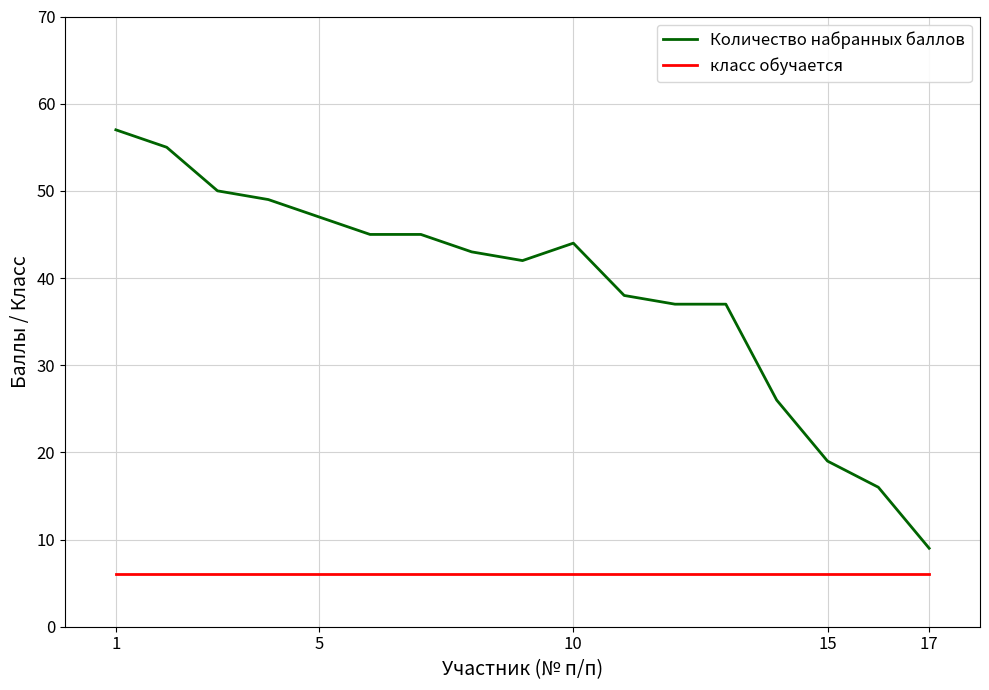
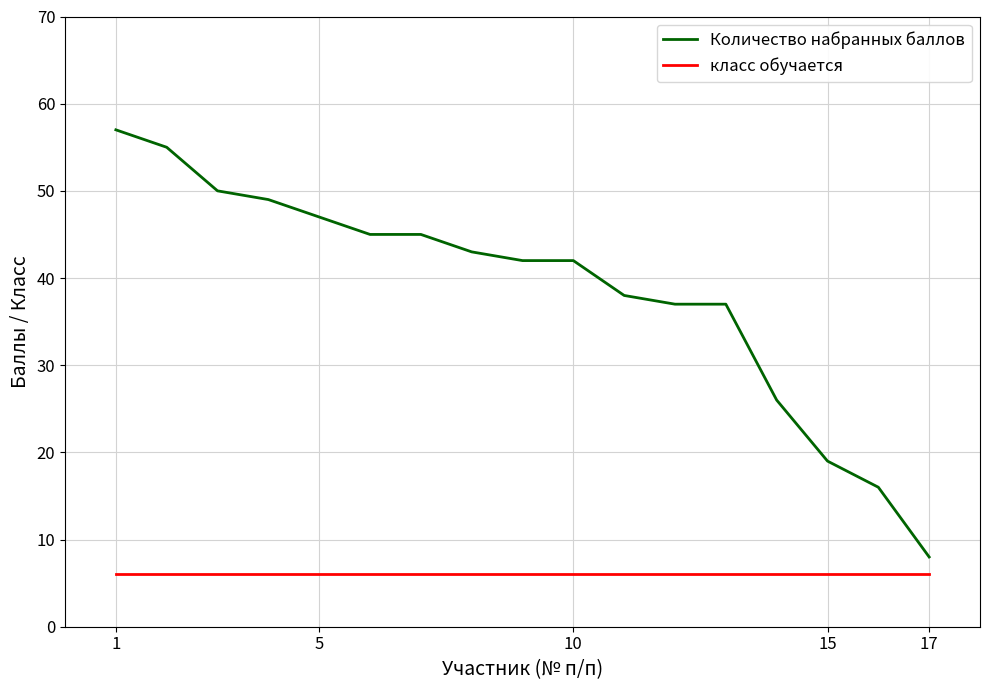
Количество набранных баллов, 10: 44 -> 42
Количество набранных баллов, 17: 9 -> 8
